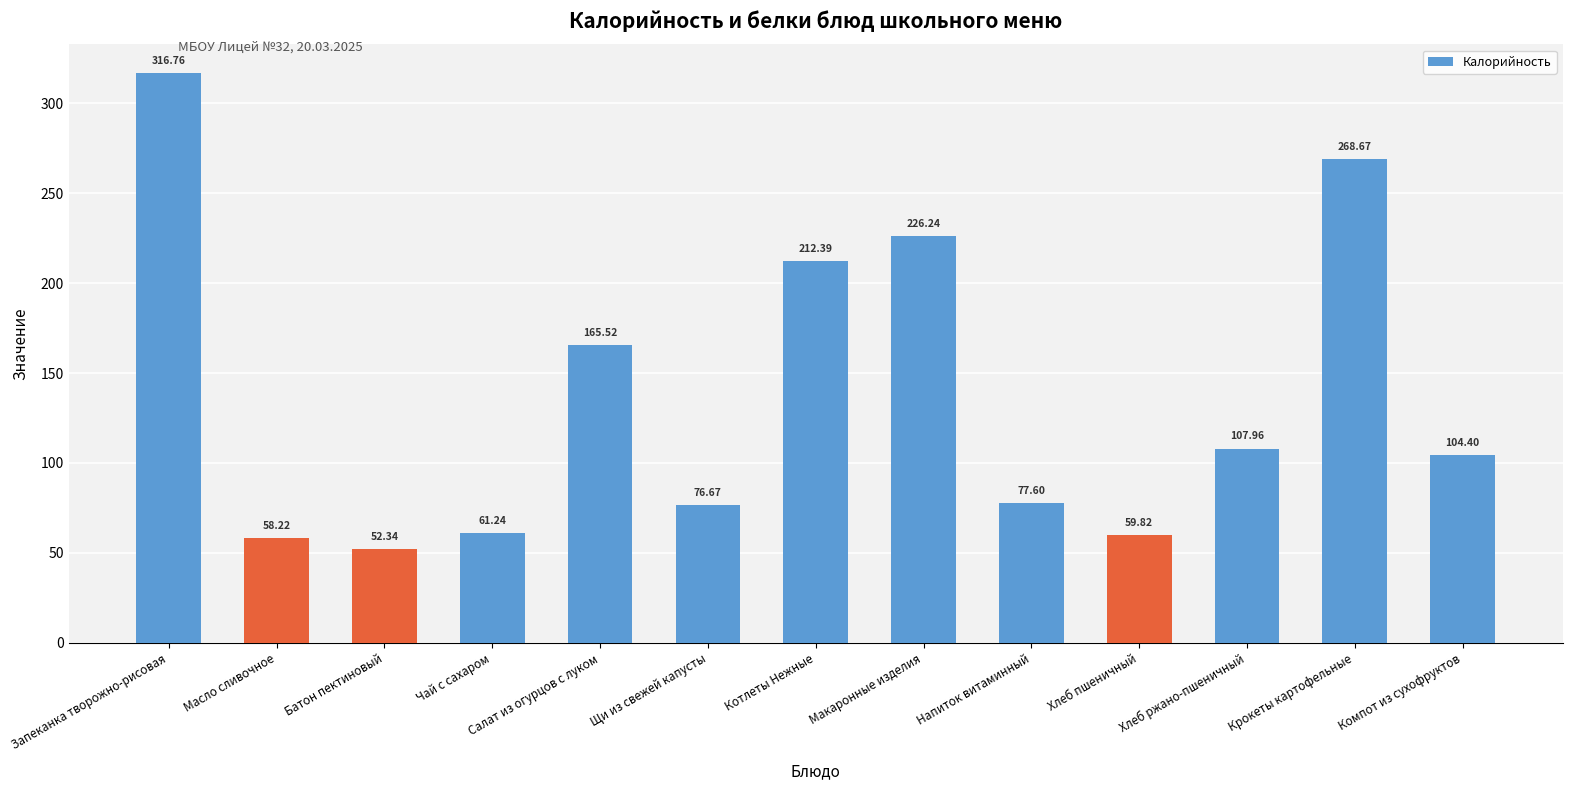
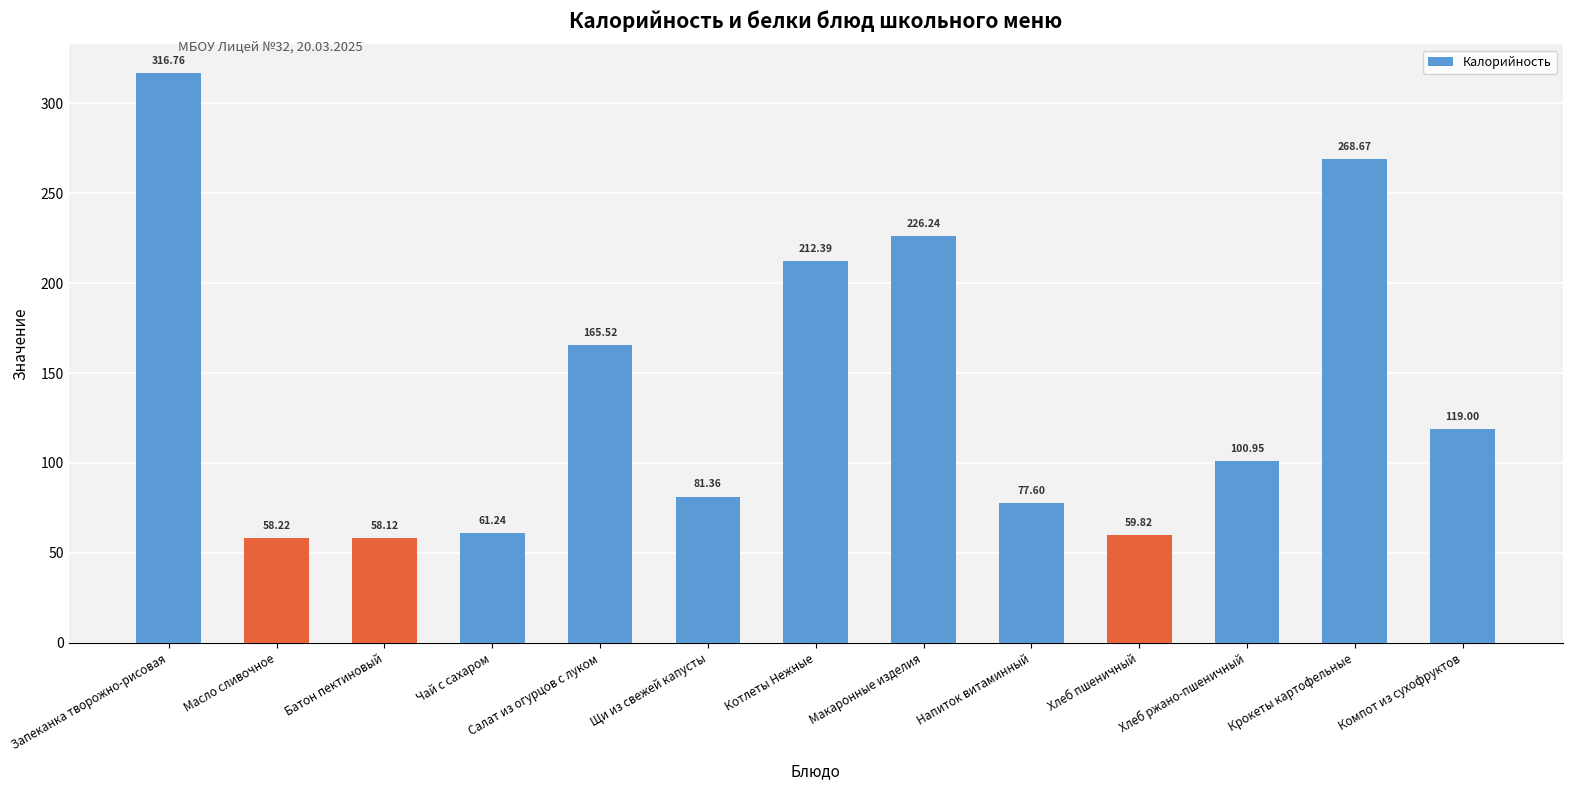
Батон пектиновый: 52.34 -> 58.12
Щи из свежей капусты: 76.67 -> 81.36
Хлеб ржано-пшеничный: 107.96 -> 100.95
Компот из сухофруктов: 104.40 -> 119.00
